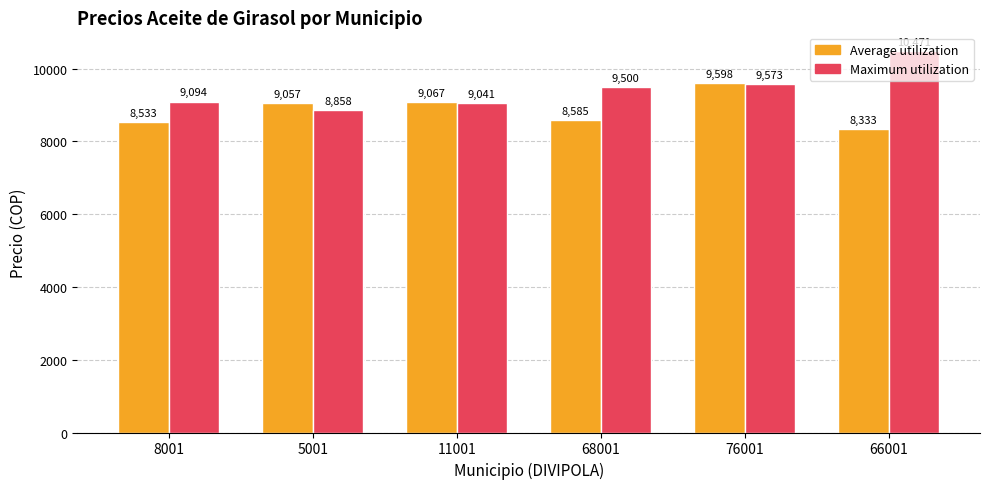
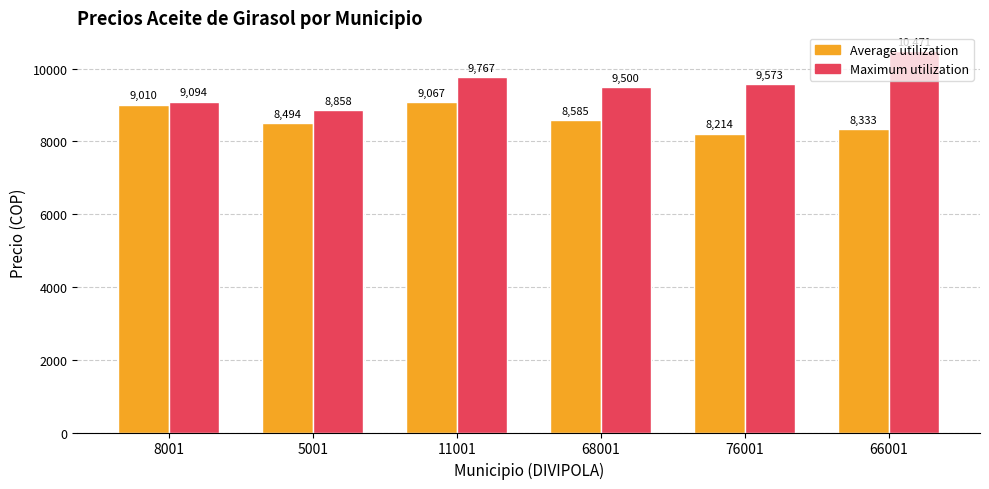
Average utilization, 8001: 8,533 -> 9,010
Average utilization, 5001: 9,057 -> 8,494
Maximum utilization, 11001: 9,041 -> 9,767
Average utilization, 76001: 9,598 -> 8,214
